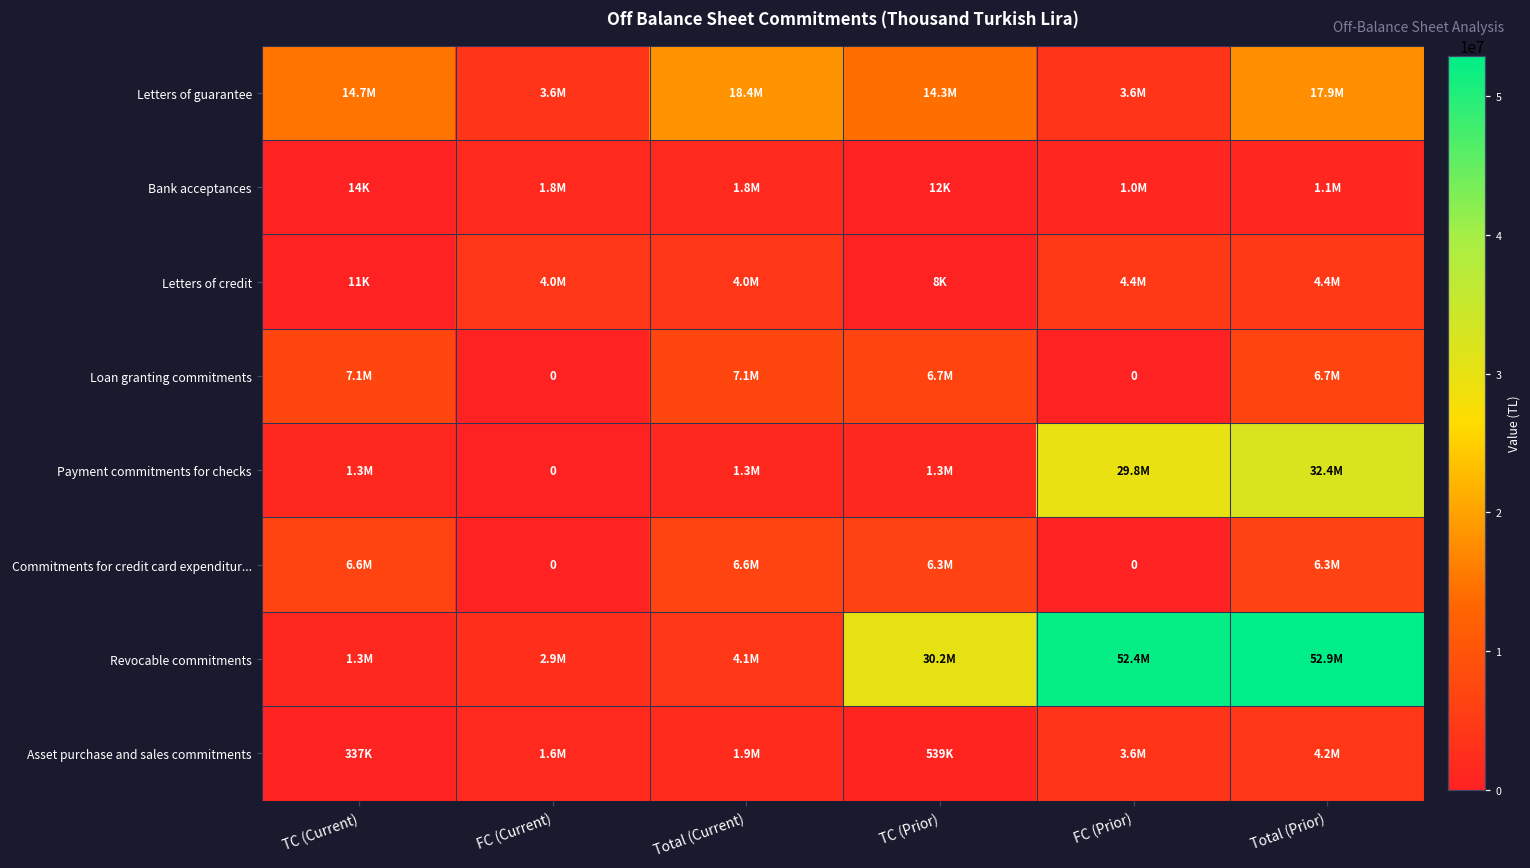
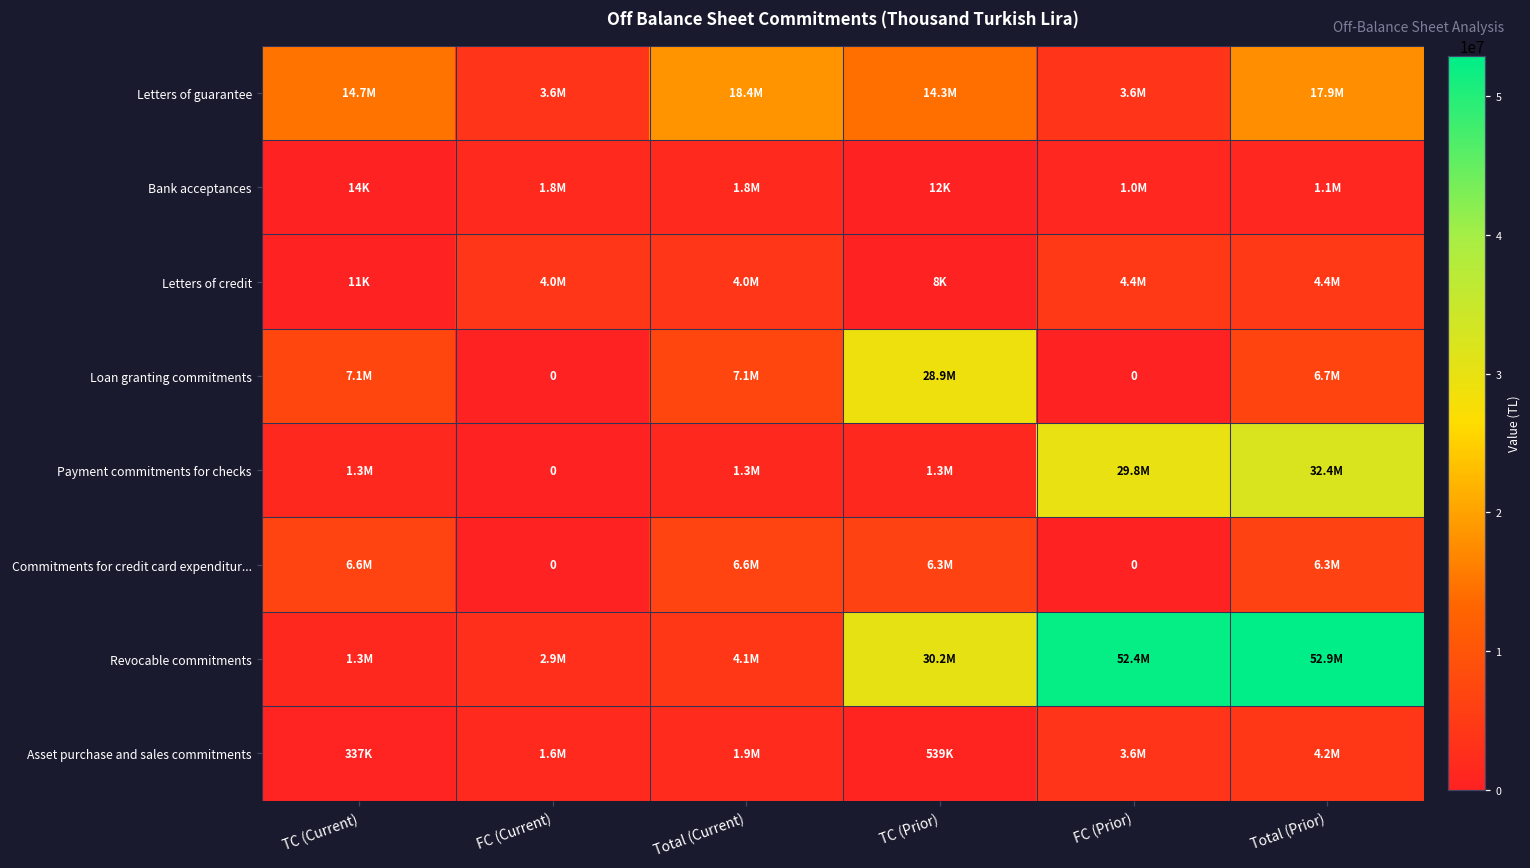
Loan granting commitments, TC (Prior): 6.7M -> 28.9M
